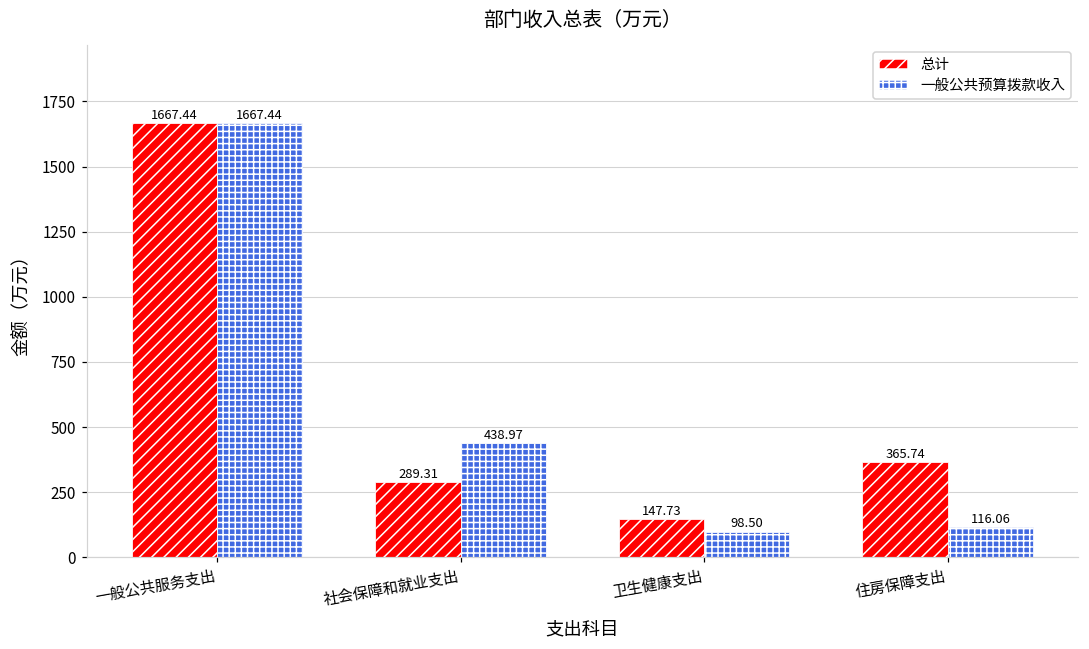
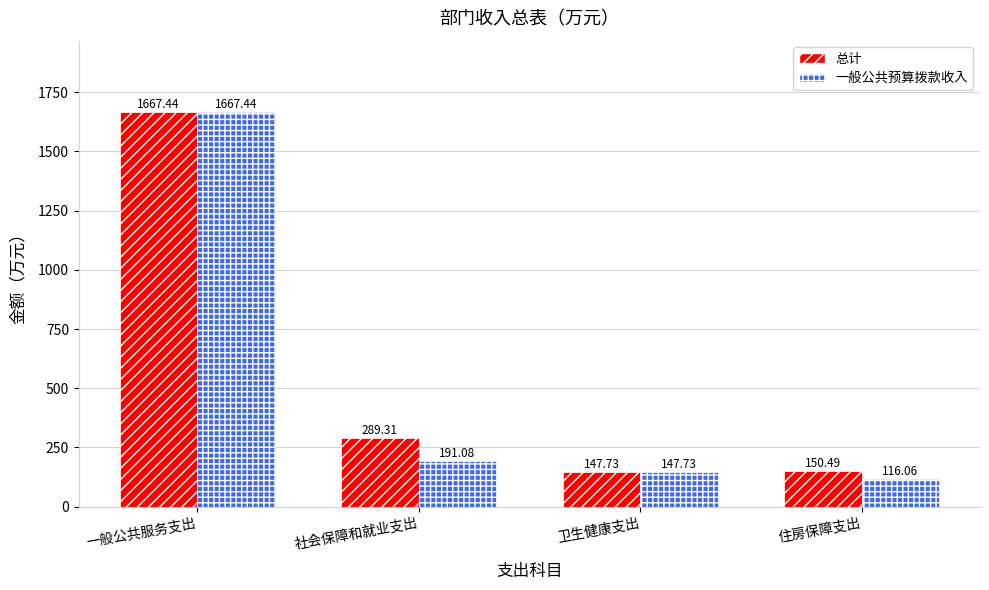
一般公共预算拨款收入, 社会保障和就业支出: 438.97 -> 191.08
一般公共预算拨款收入, 卫生健康支出: 98.50 -> 147.73
总计, 住房保障支出: 365.74 -> 150.49
